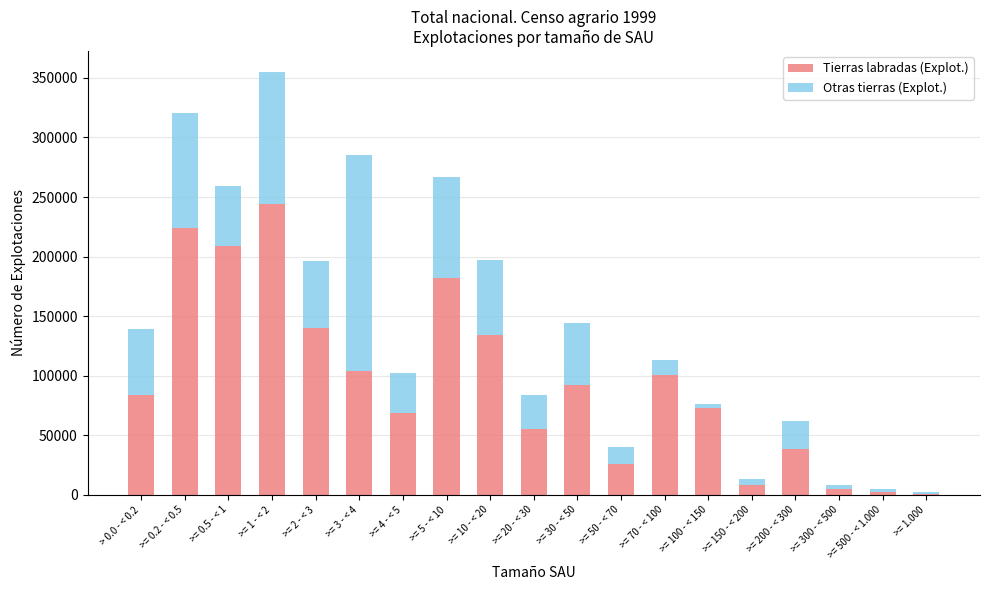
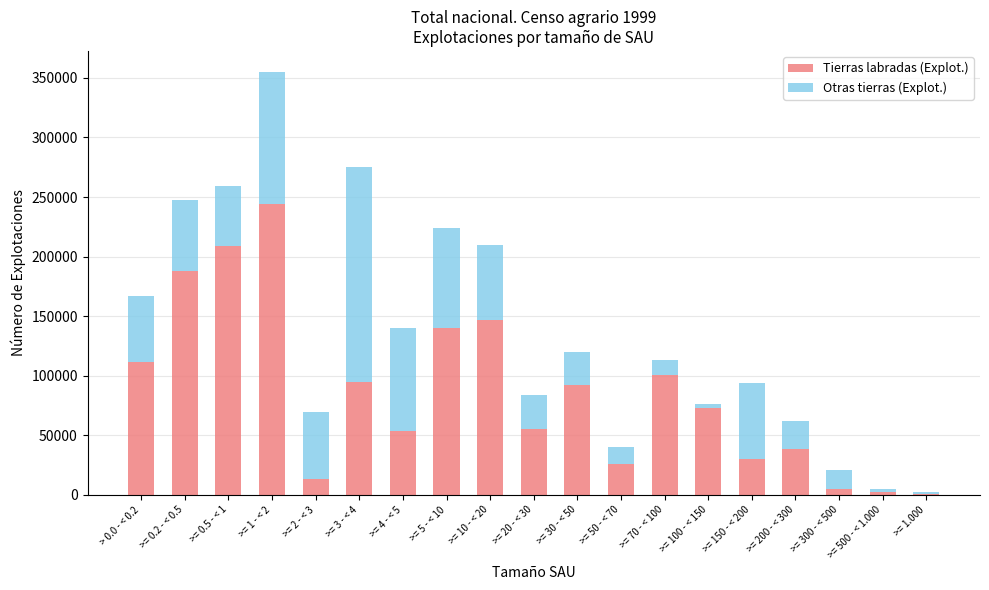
Tierras labradas (Explot.), > 0.0 - < 0.2: 84000 -> 112000
Tierras labradas (Explot.), >= 0.2 - < 0.5: 224000 -> 188000
Otras tierras (Explot.), >= 0.2 - < 0.5: 97000 -> 60000
Tierras labradas (Explot.), >= 2 - < 3: 140000 -> 14000
Tierras labradas (Explot.), >= 3 - < 4: 104000 -> 94000
Tierras labradas (Explot.), >= 4 - < 5: 69000 -> 53000
Otras tierras (Explot.), >= 4 - < 5: 33000 -> 87000
Tierras labradas (Explot.), >= 5 - < 10: 182000 -> 140000
Tierras labradas (Explot.), >= 10 - < 20: 134000 -> 146000
Otras tierras (Explot.), >= 30 - < 50: 52000 -> 27000
Tierras labradas (Explot.), >= 150 - < 200: 8000 -> 30000
Otras tierras (Explot.), >= 150 - < 200: 6000 -> 64000
Otras tierras (Explot.), >= 300 - < 500: 4000 -> 16000
